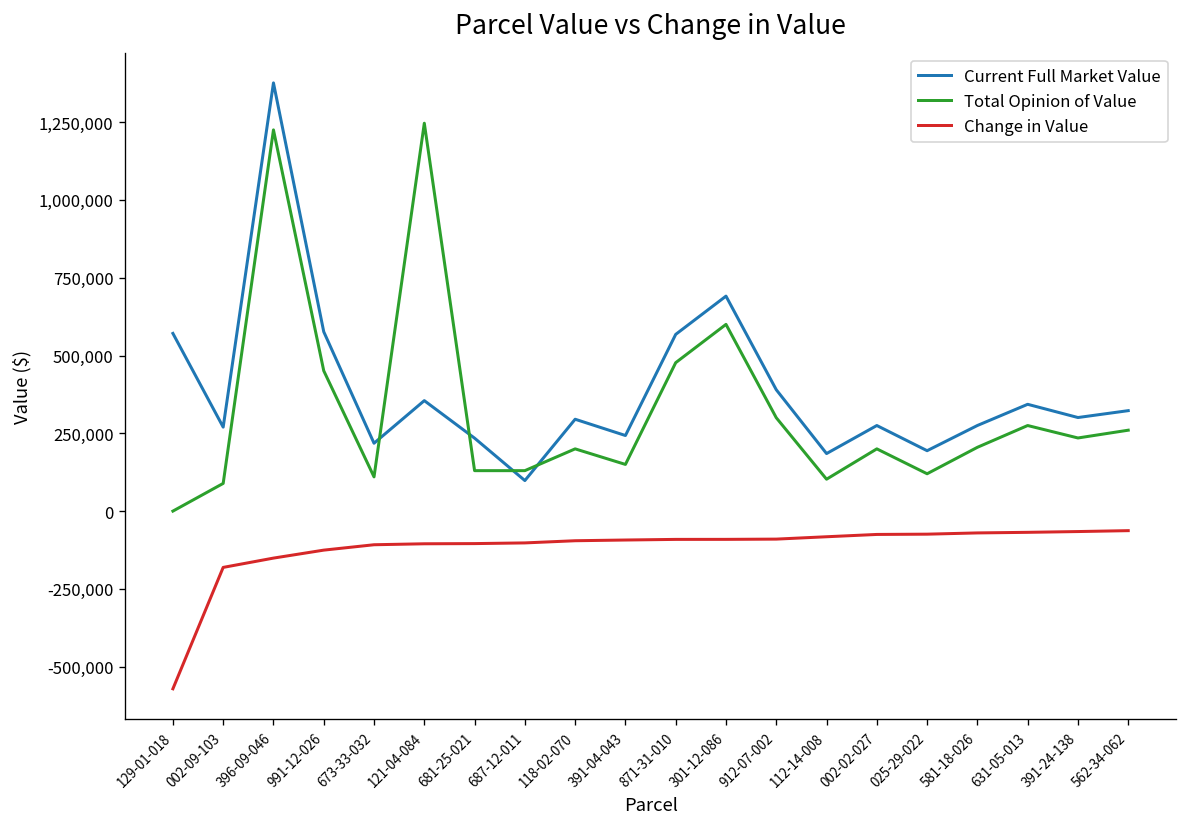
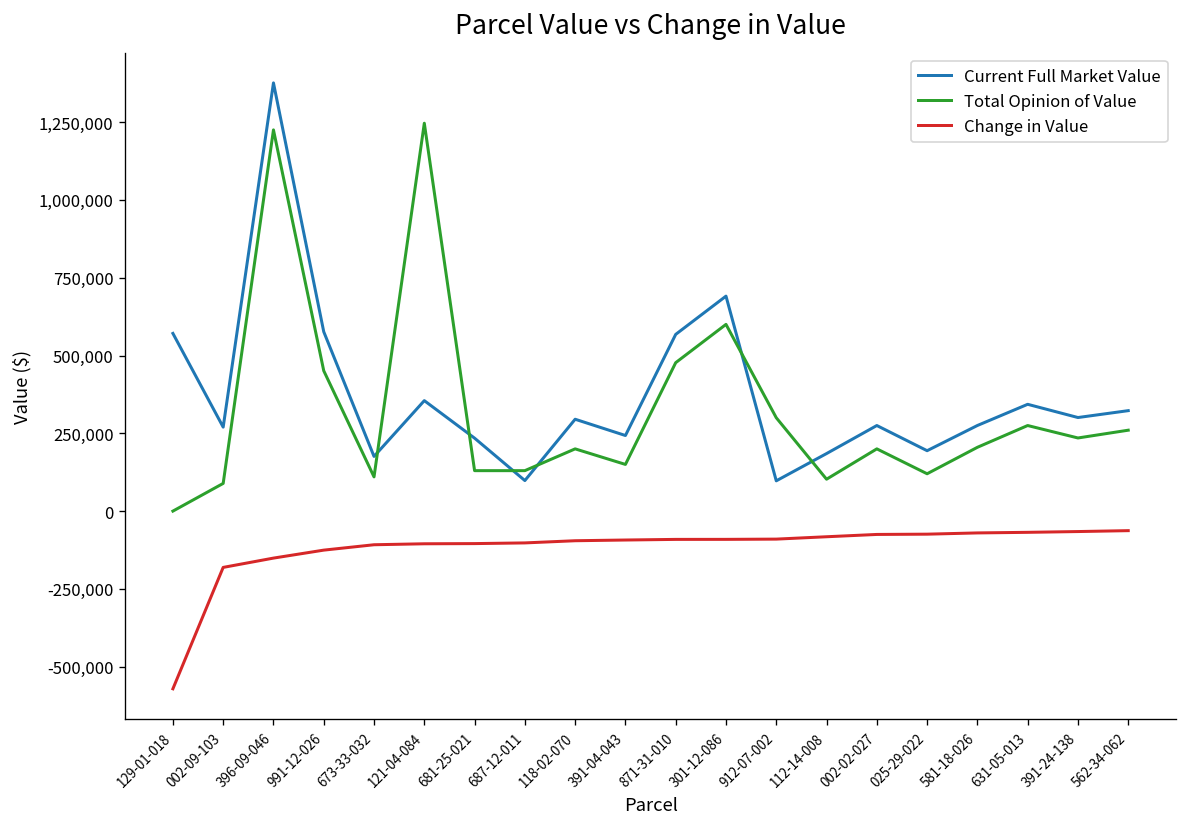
Current Full Market Value, 673-33-032: 220,000 -> 180,000
Current Full Market Value, 912-07-002: 390,000 -> 100,000
